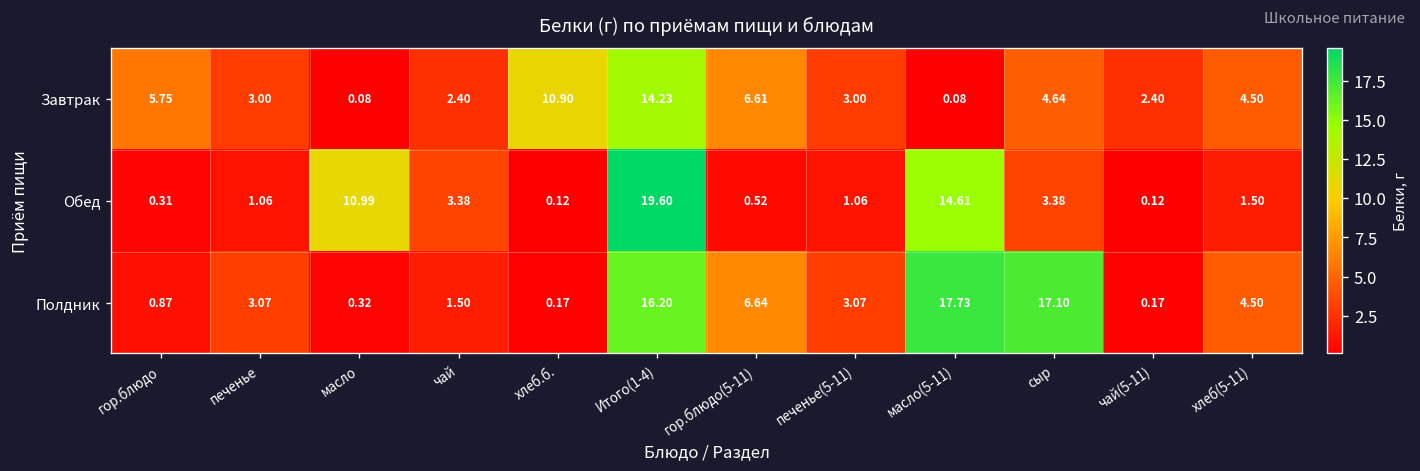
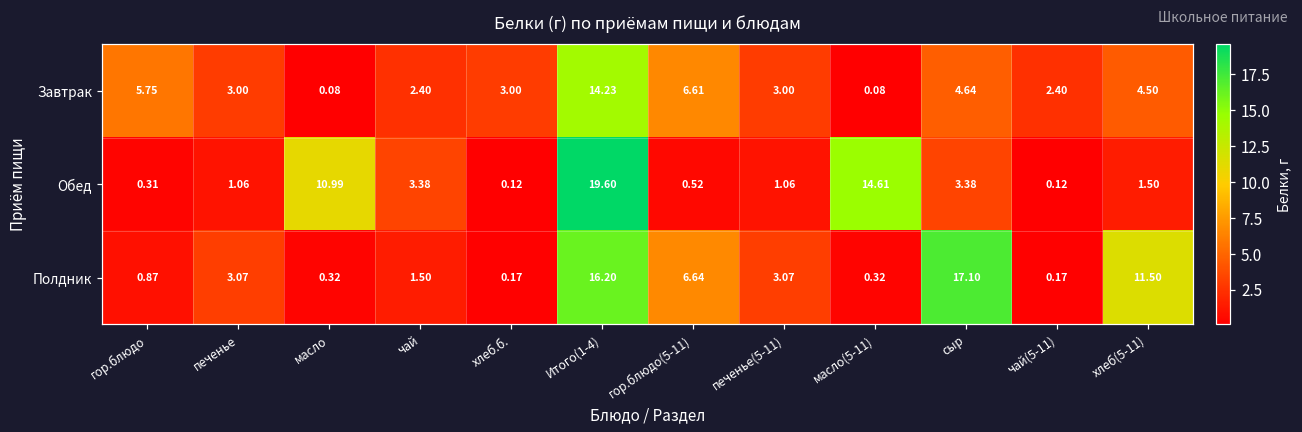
Завтрак, хлеб.б.: 10.90 -> 3.00
Полдник, масло(5-11): 17.73 -> 0.32
Полдник, хлеб(5-11): 4.50 -> 11.50
